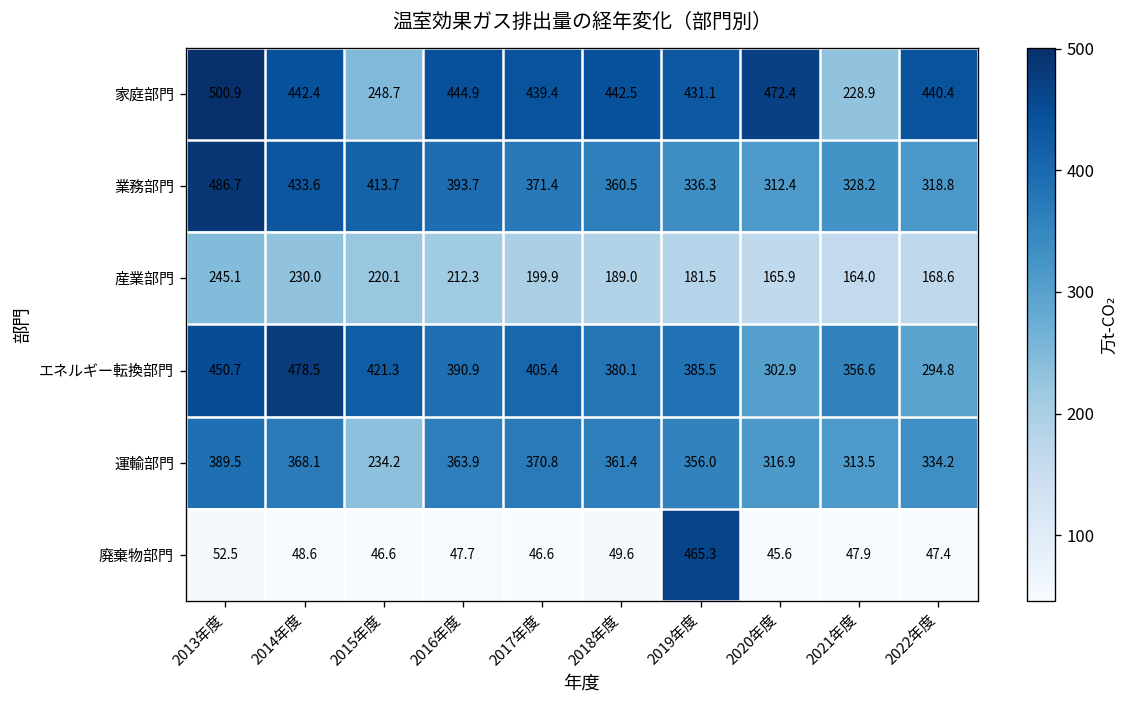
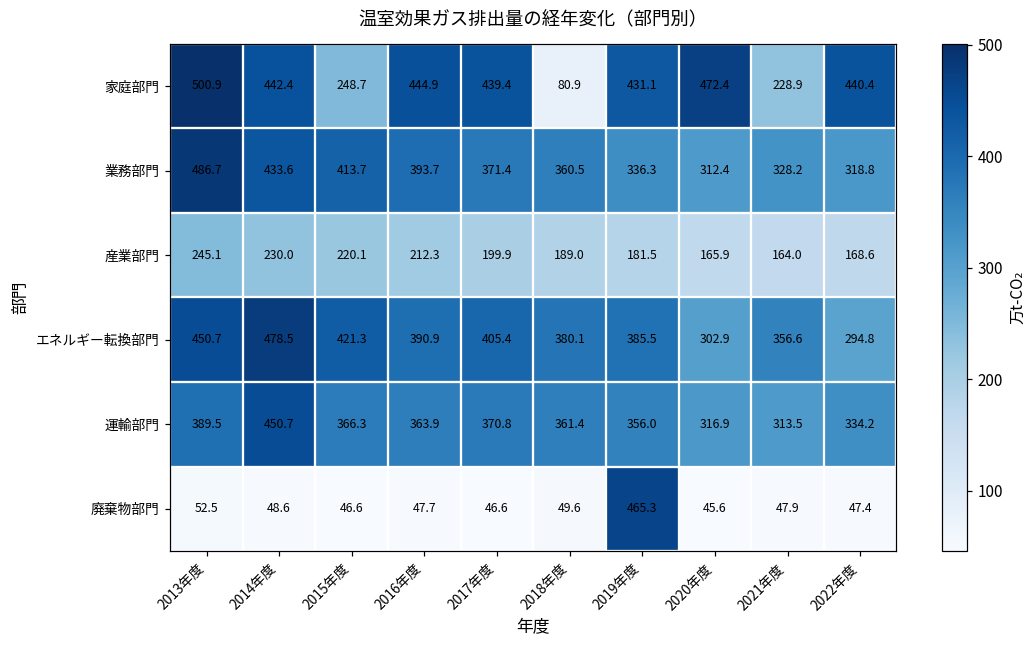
家庭部門, 2018年度: 442.5 -> 80.9
運輸部門, 2014年度: 368.1 -> 450.7
運輸部門, 2015年度: 234.2 -> 366.3
